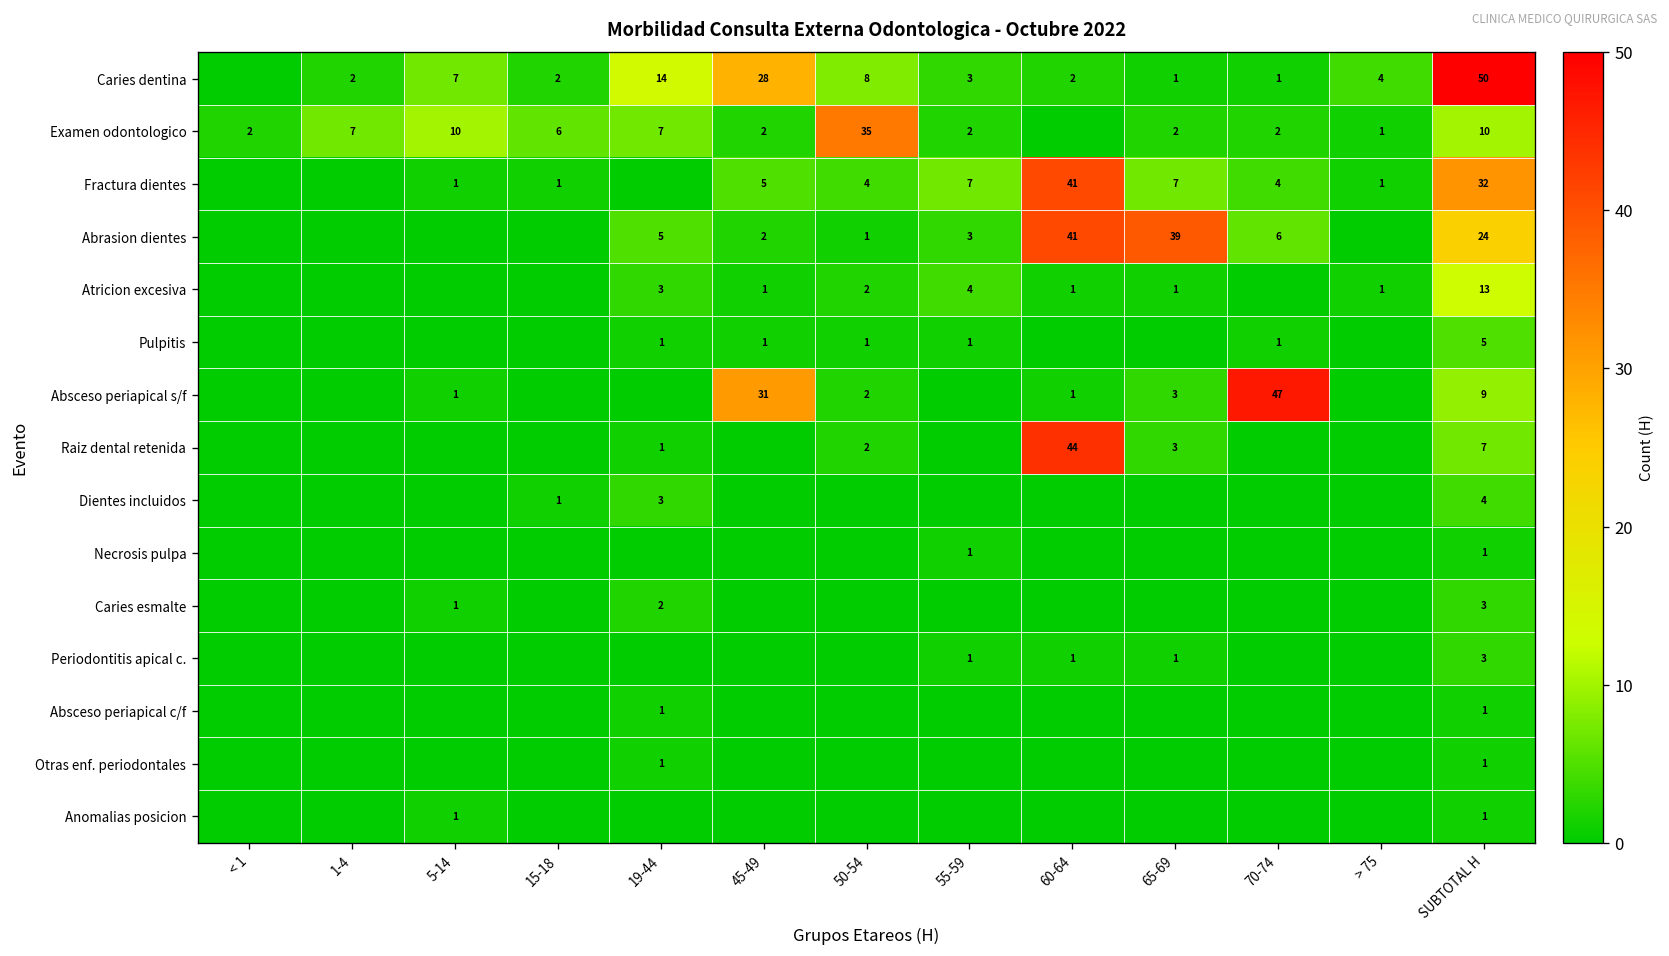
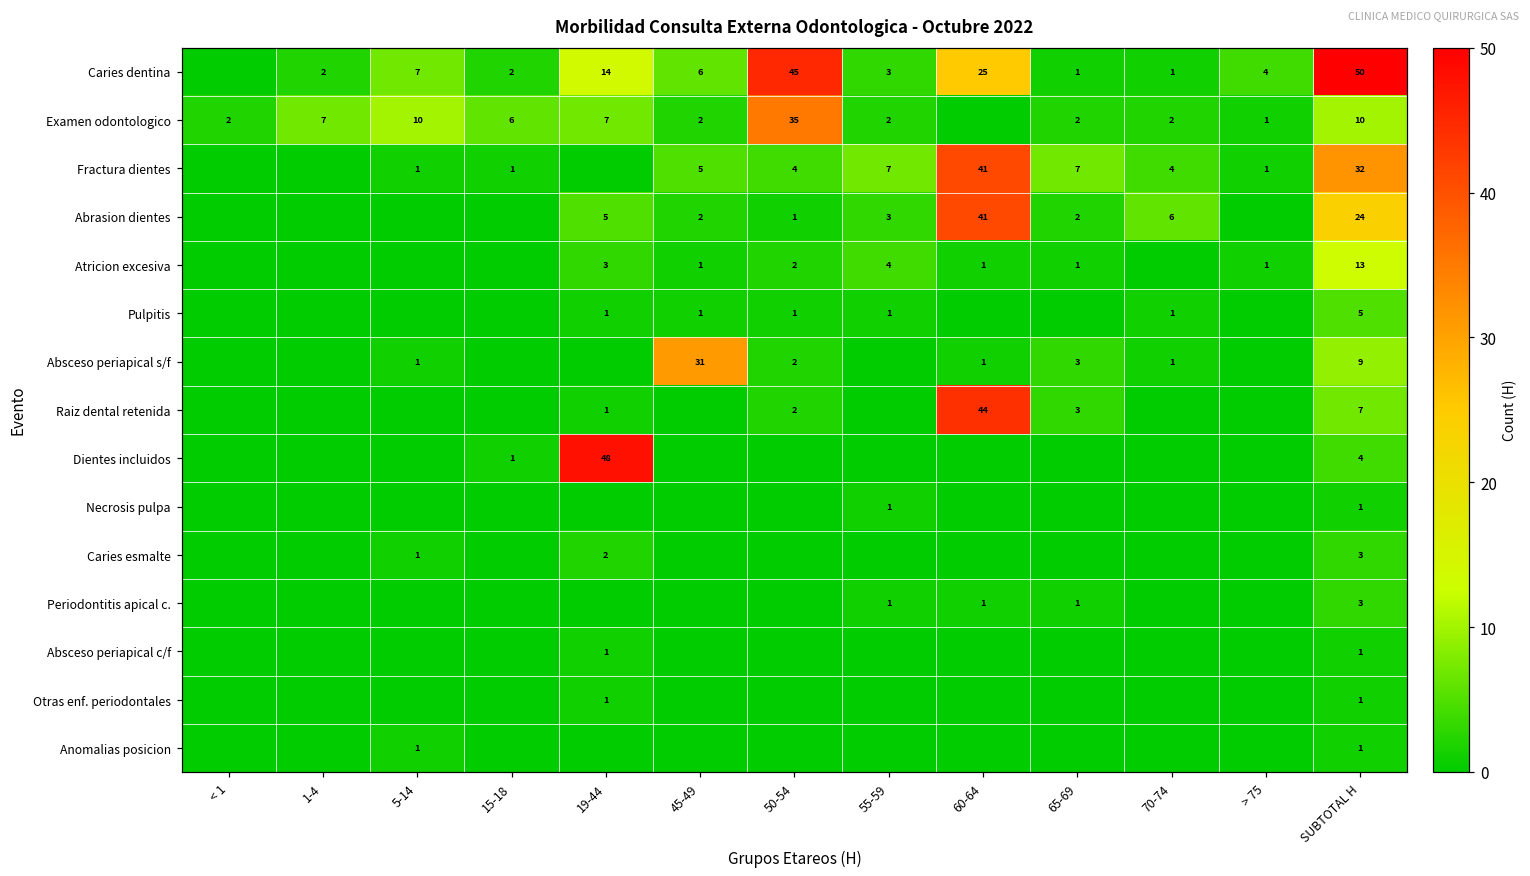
Caries dentina, 45-49: 28 -> 6
Caries dentina, 50-54: 8 -> 45
Caries dentina, 60-64: 2 -> 25
Abrasion dientes, 65-69: 39 -> 2
Absceso periapical s/f, 70-74: 47 -> 1
Dientes incluidos, 19-44: 3 -> 48
